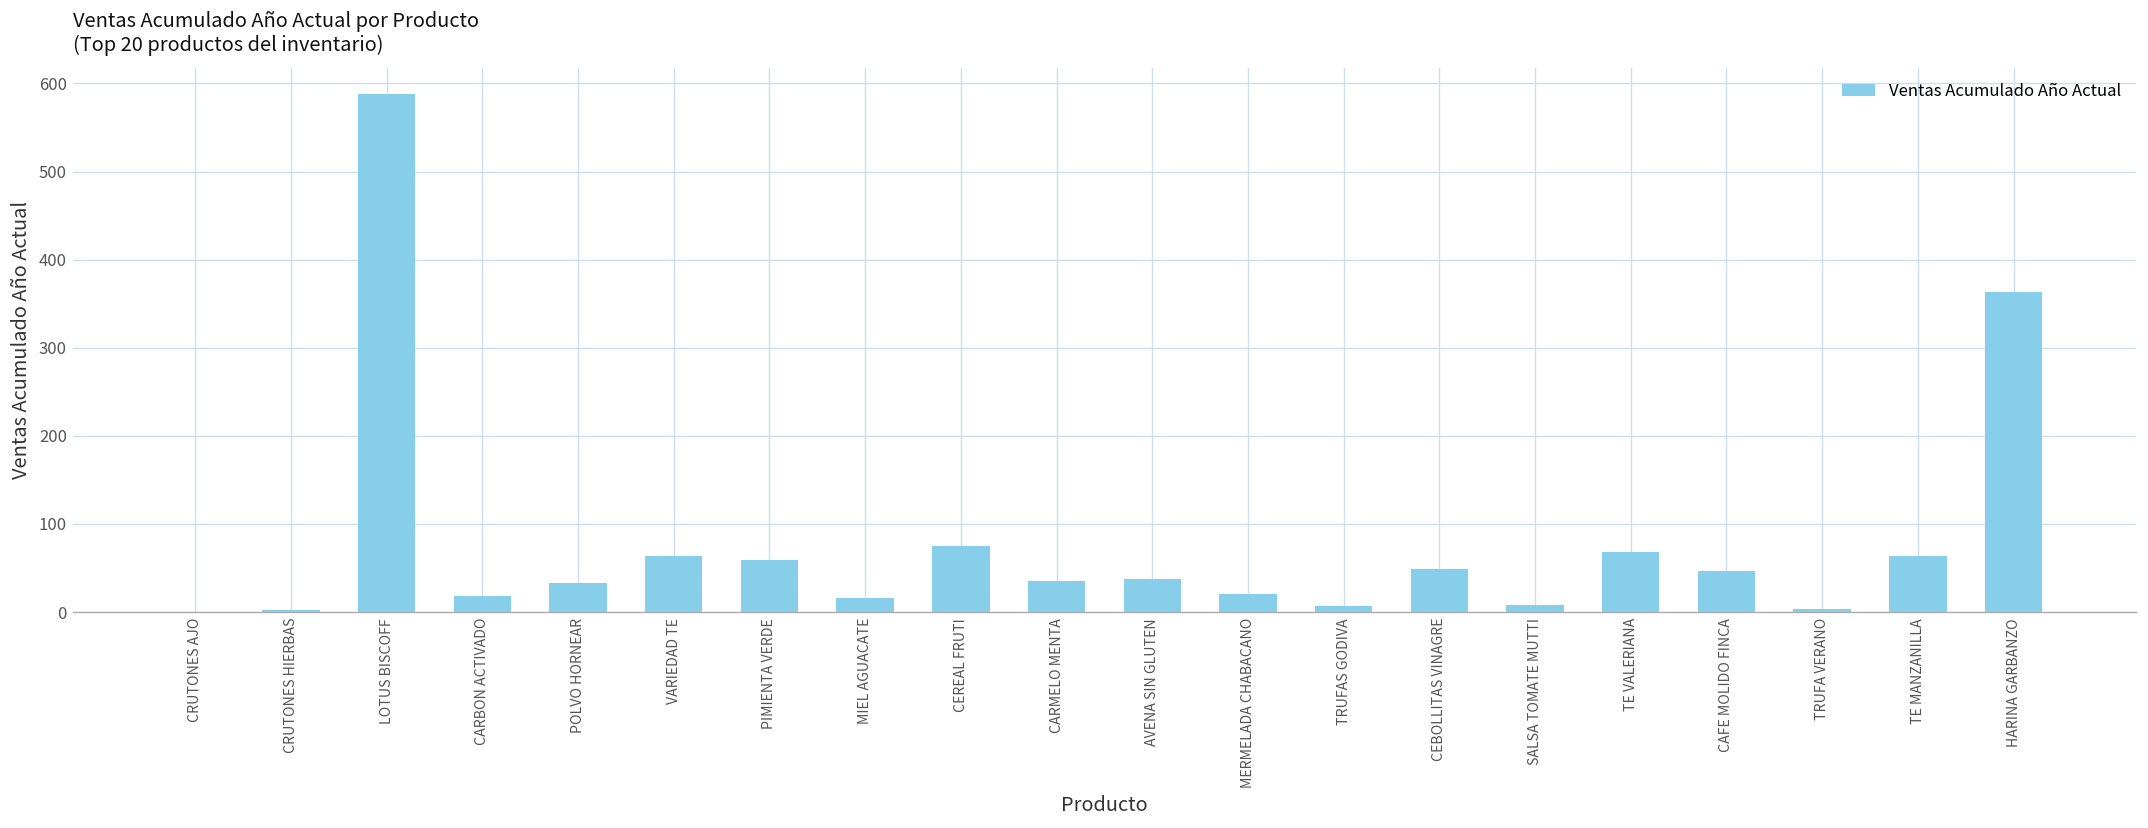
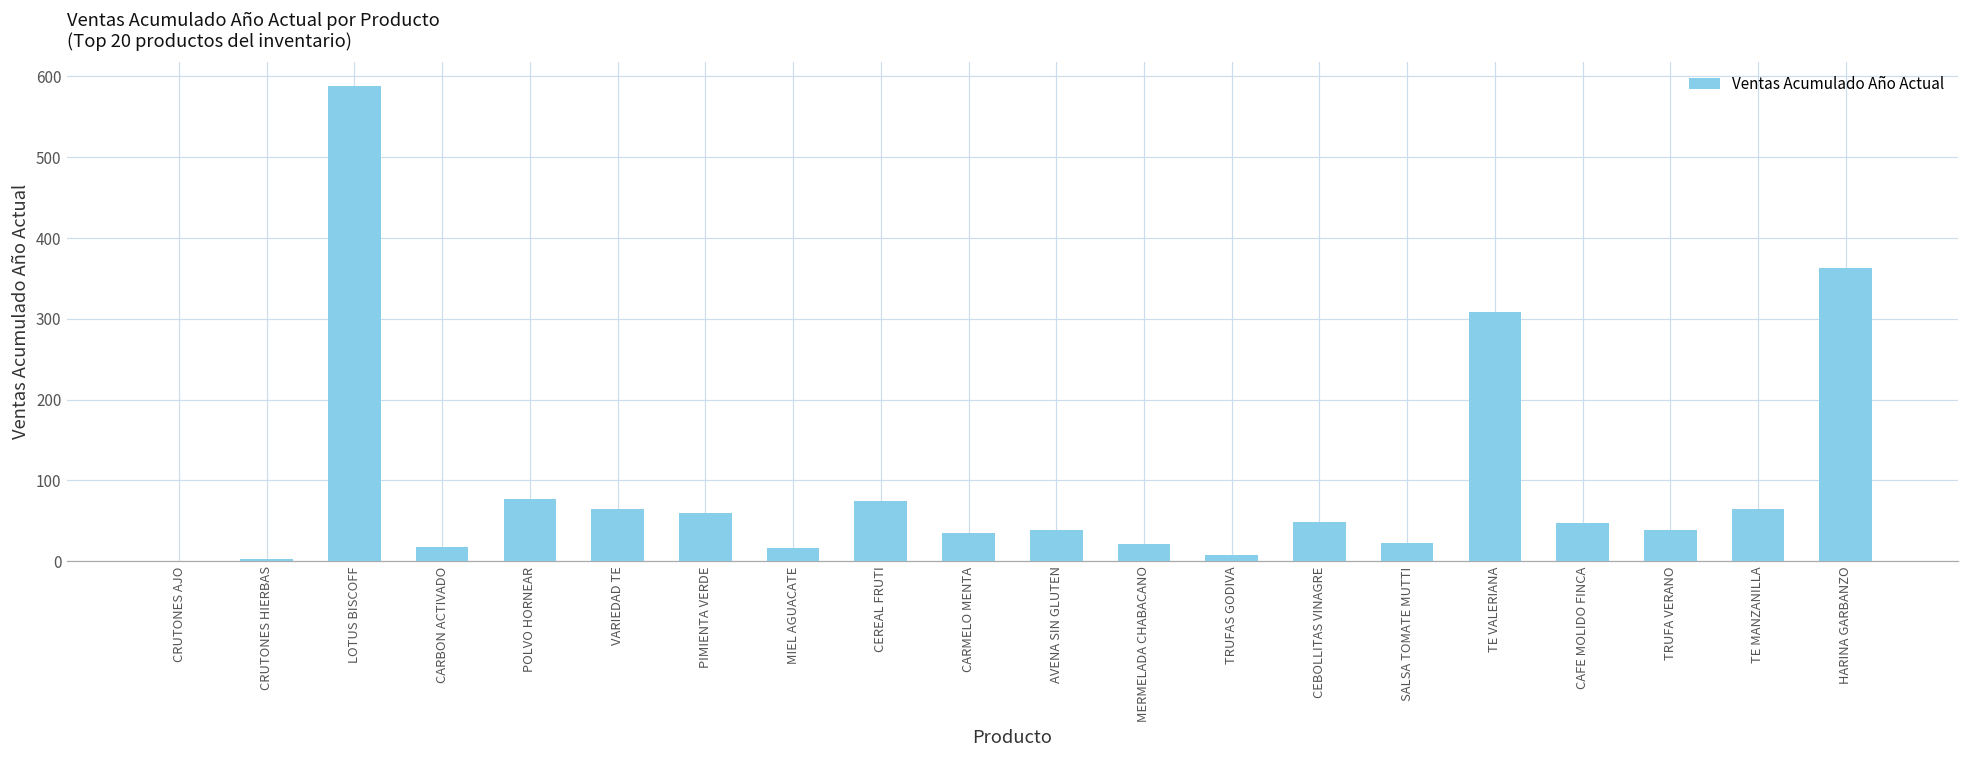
POLVO HORNEAR: 30 -> 80
SALSA TOMATE MUTTI: 10 -> 20
TE VALERIANA: 70 -> 310
TRUFA VERANO: 0 -> 40
